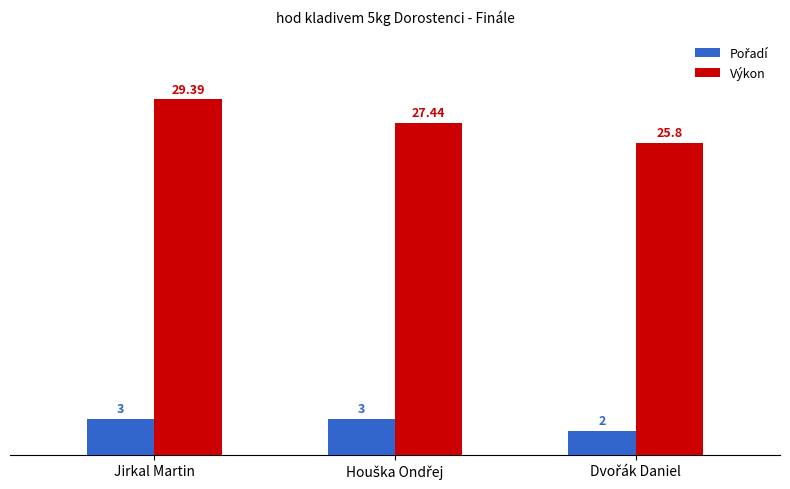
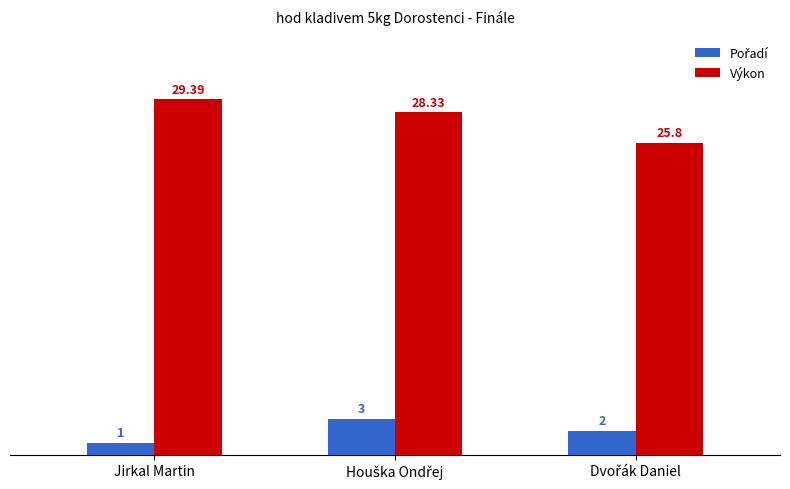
Pořadí, Jirkal Martin: 3 -> 1
Výkon, Houška Ondřej: 27.44 -> 28.33
